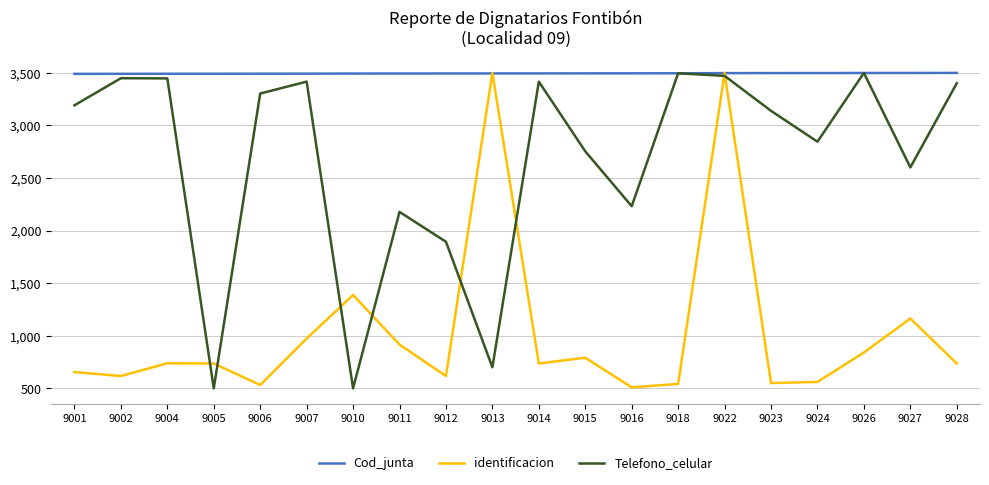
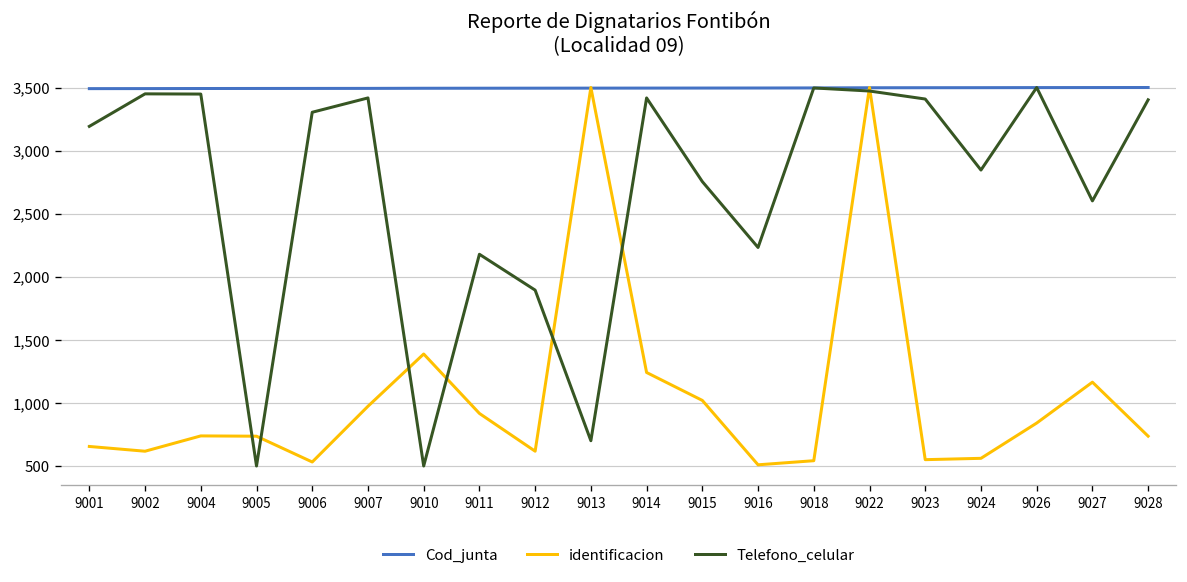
identificacion, 9014: 740 -> 1,240
identificacion, 9015: 790 -> 1,020
Telefono_celular, 9023: 3,140 -> 3,410
